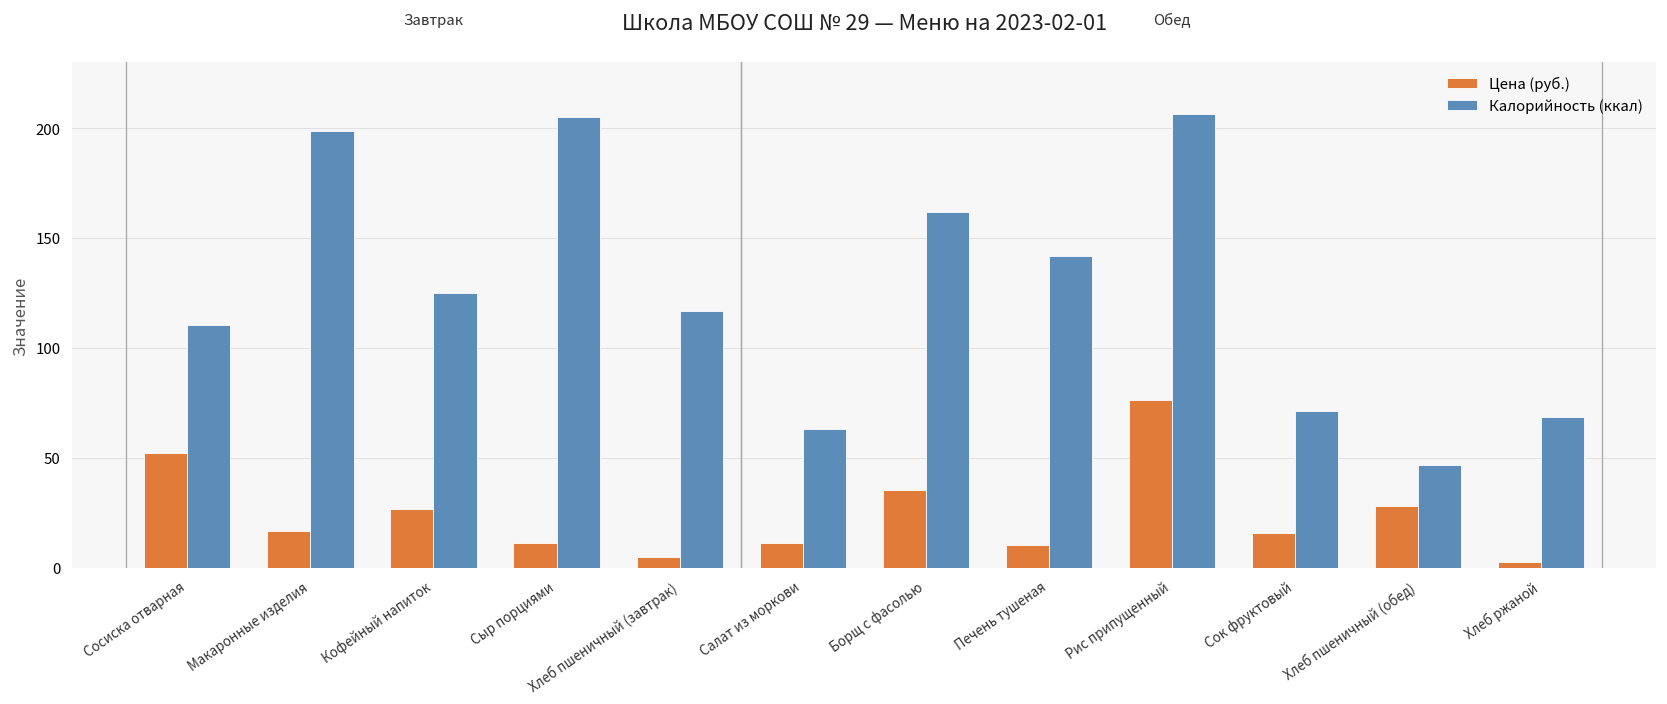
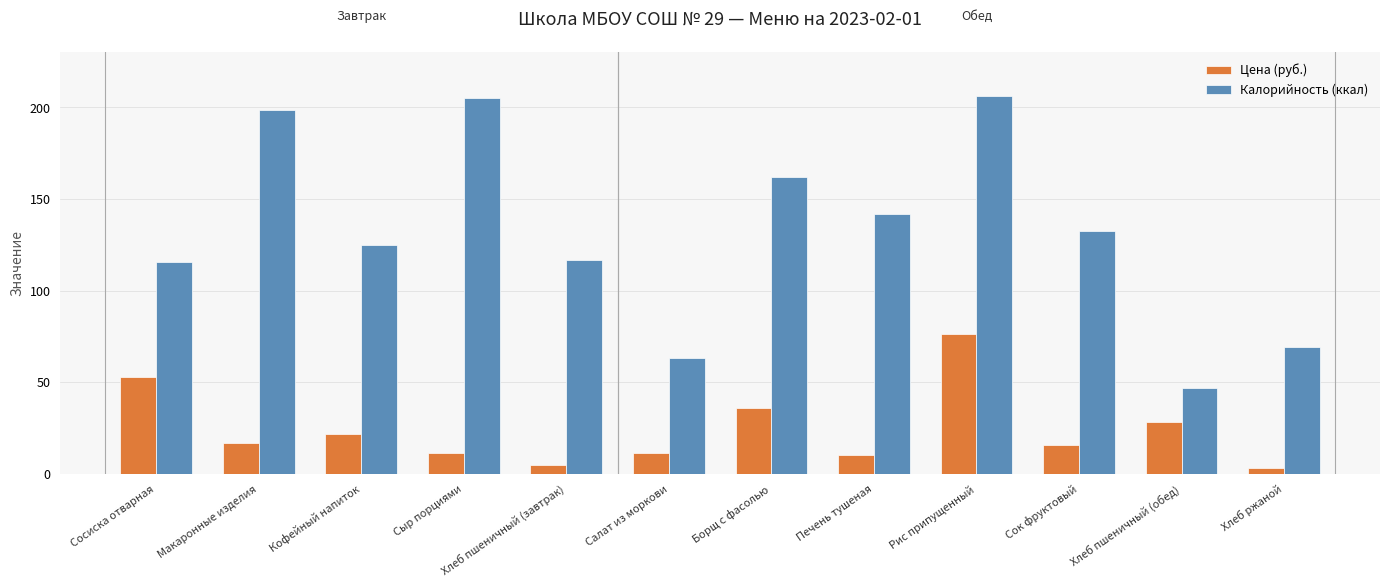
Калорийность (ккал), Сосиска отварная: 111 -> 116
Цена (руб.), Кофейный напиток: 27 -> 22
Калорийность (ккал), Сок фруктовый: 72 -> 133
